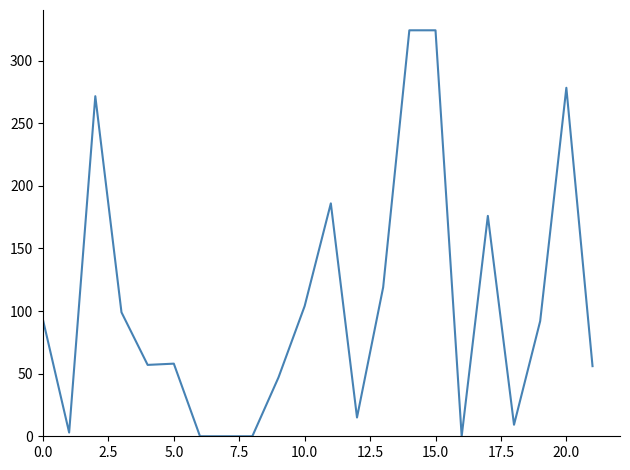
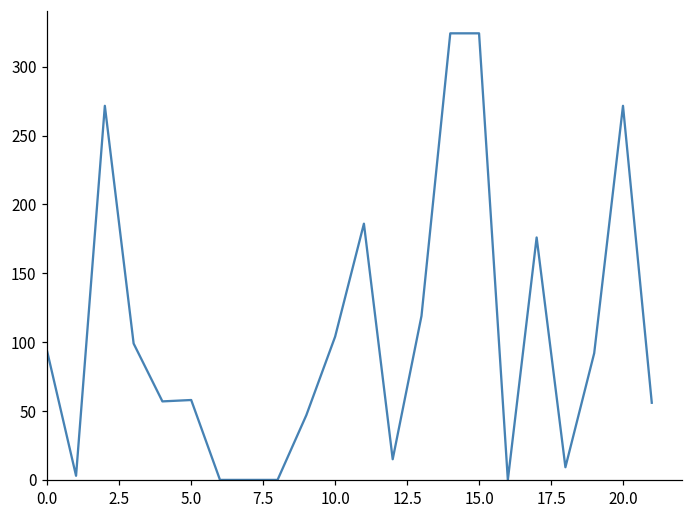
20.0: 278 -> 272
